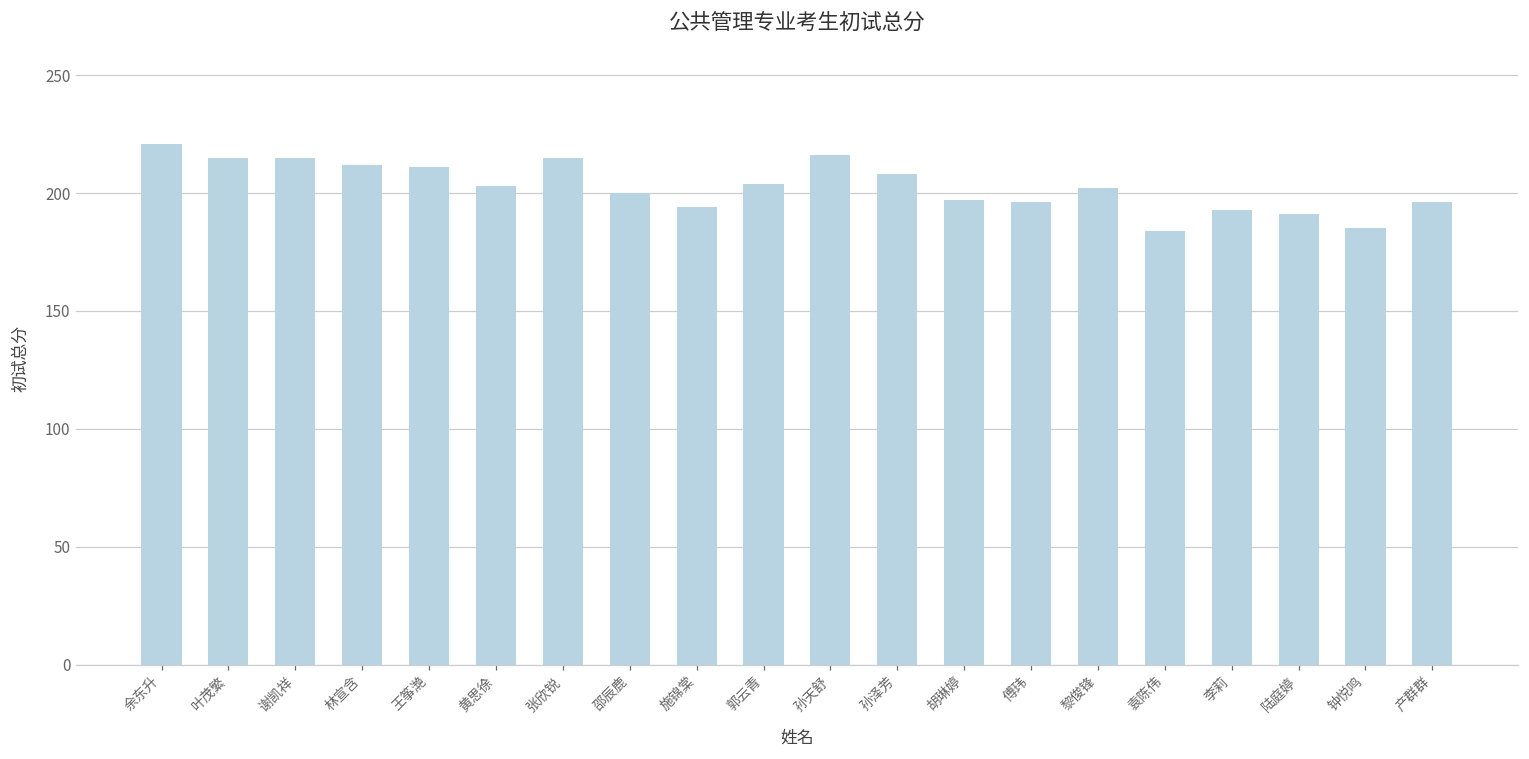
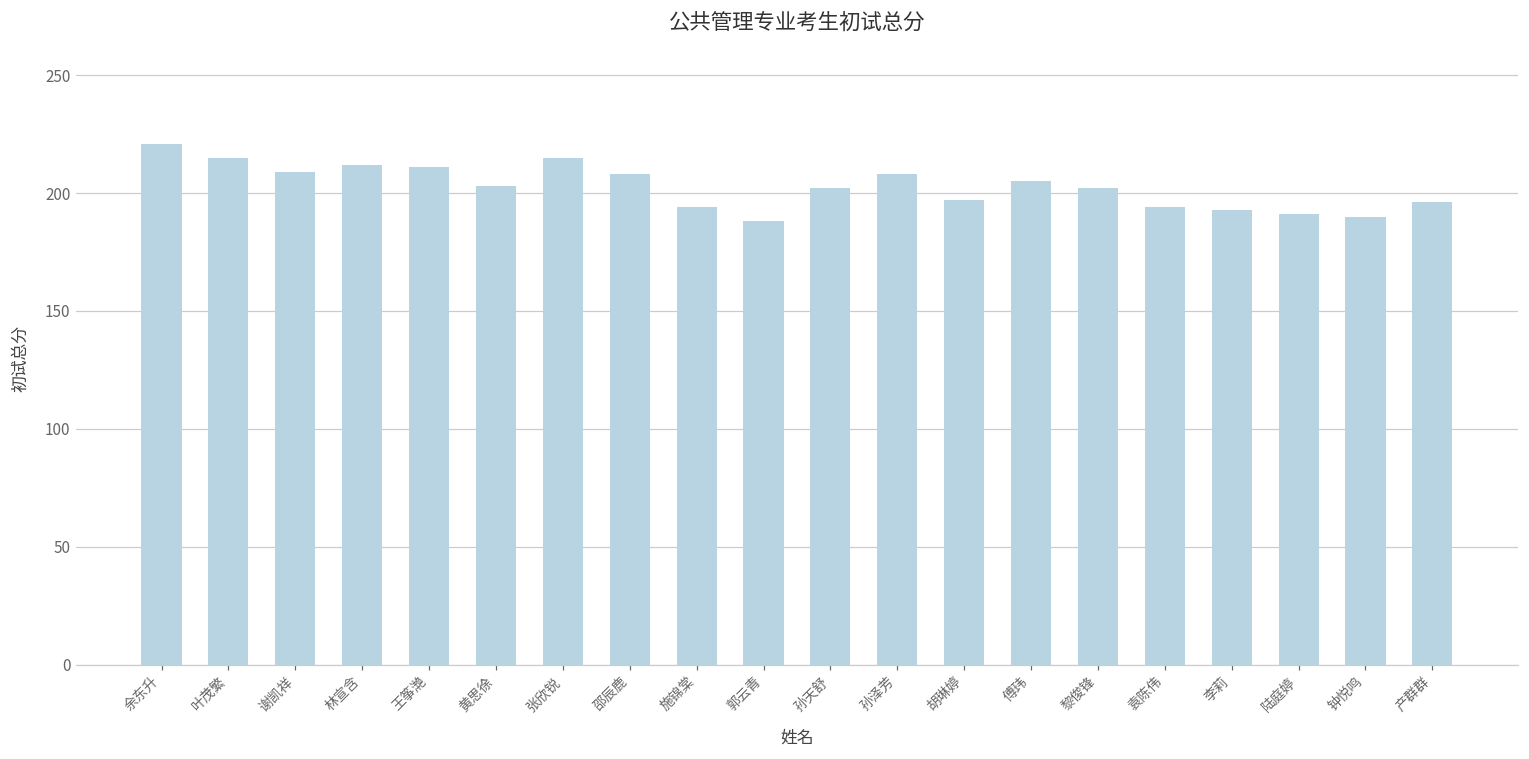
谢凯祥: 215 -> 209
邵辰鹿: 200 -> 208
郭云青: 204 -> 188
孙天舒: 216 -> 202
傅玮: 196 -> 205
袁陈伟: 184 -> 194
钟悦鸣: 185 -> 190
